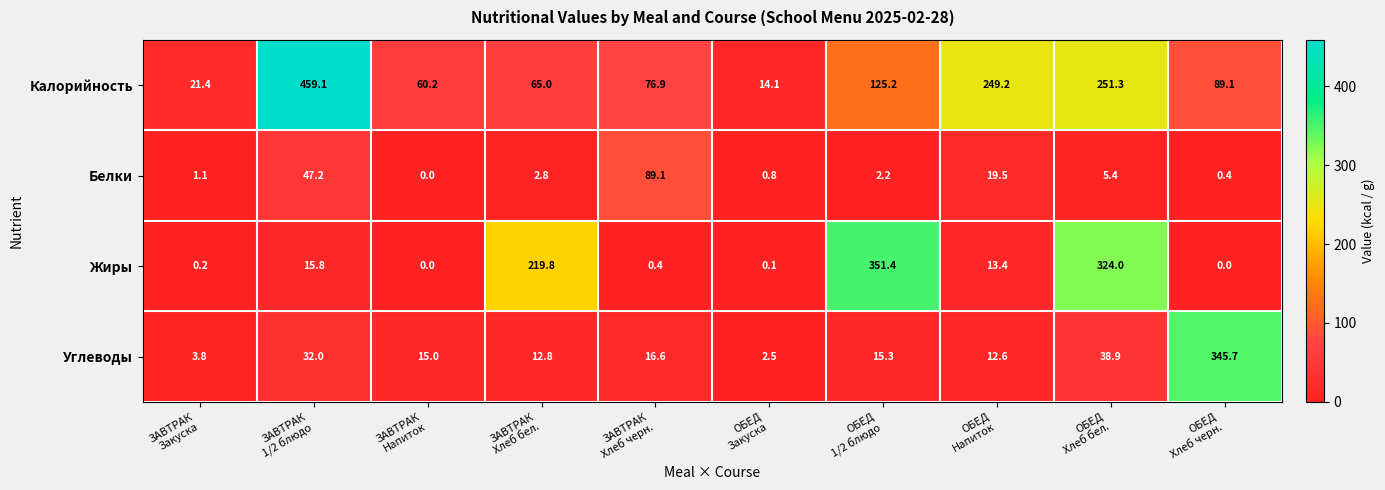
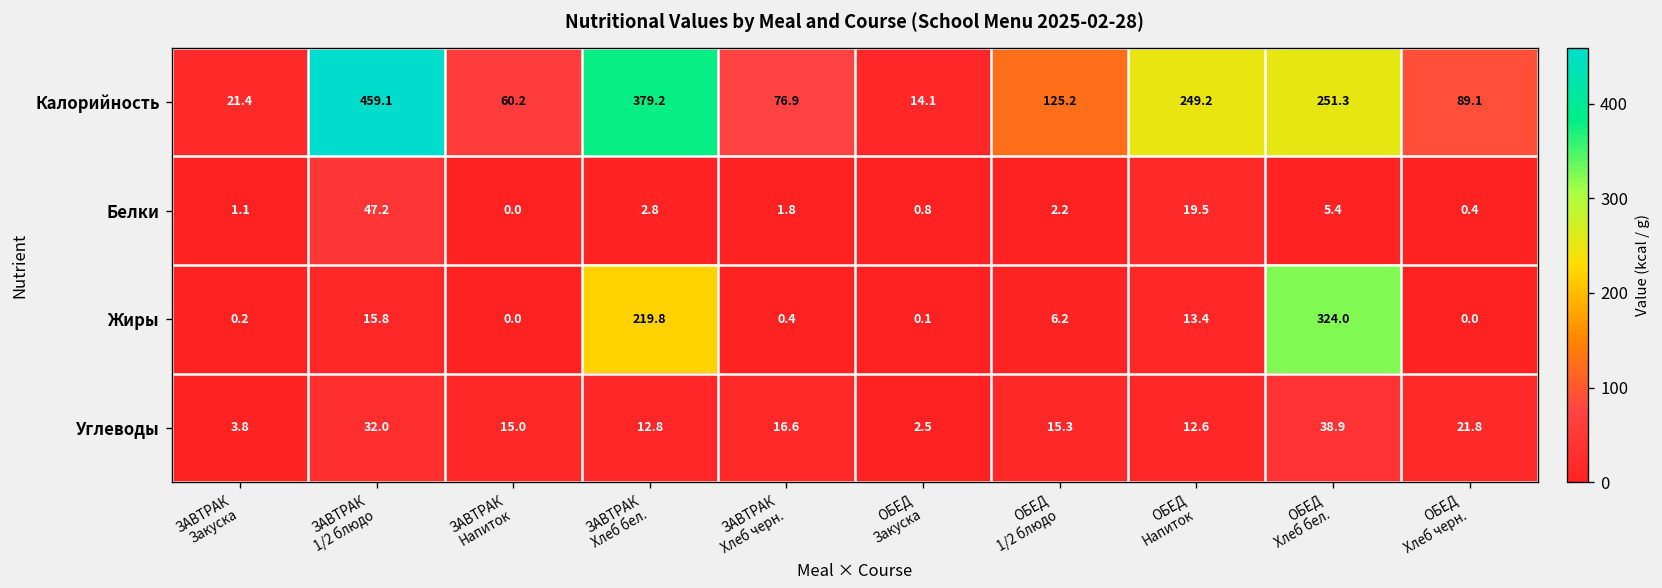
Калорийность, ЗАВТРАК Хлеб бел.: 65.0 -> 379.2
Белки, ЗАВТРАК Хлеб черн.: 89.1 -> 1.8
Жиры, ОБЕД 1/2 блюдо: 351.4 -> 6.2
Углеводы, ОБЕД Хлеб черн.: 345.7 -> 21.8
